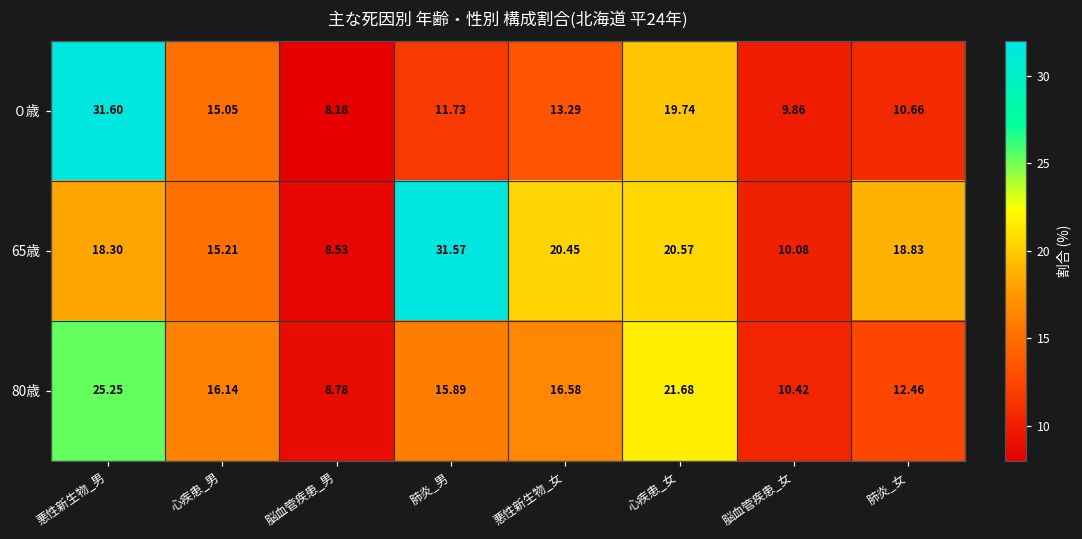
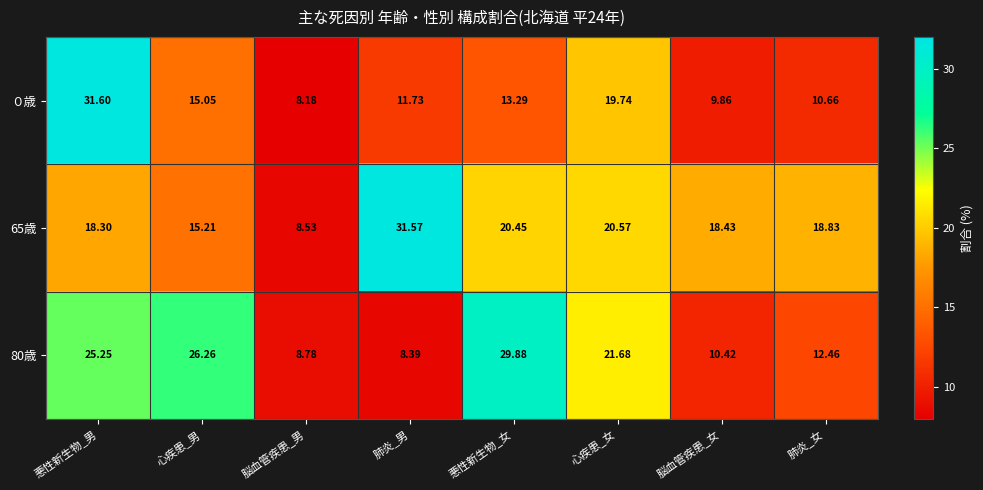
65歳, 脳血管疾患_女: 10.08 -> 18.43
80歳, 心疾患_男: 16.14 -> 26.26
80歳, 肺炎_男: 15.89 -> 8.39
80歳, 悪性新生物_女: 16.58 -> 29.88
